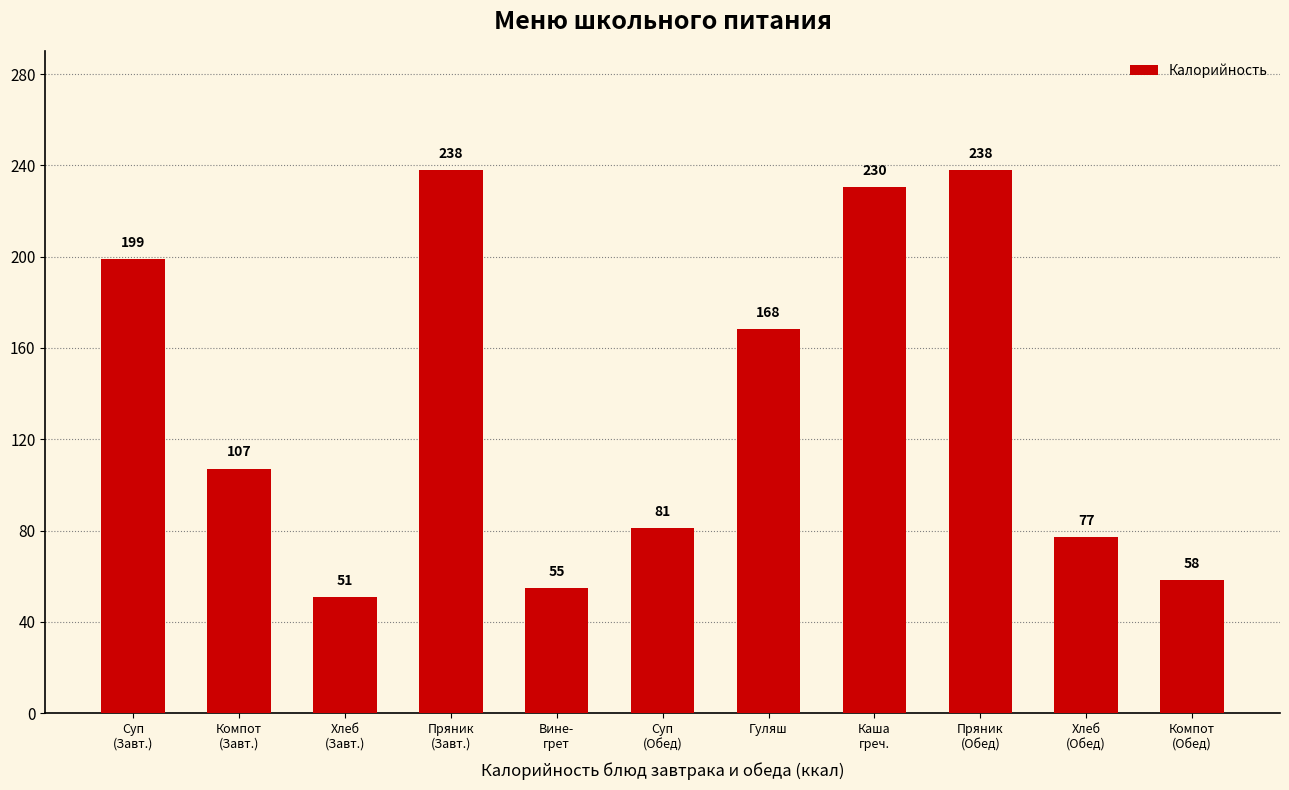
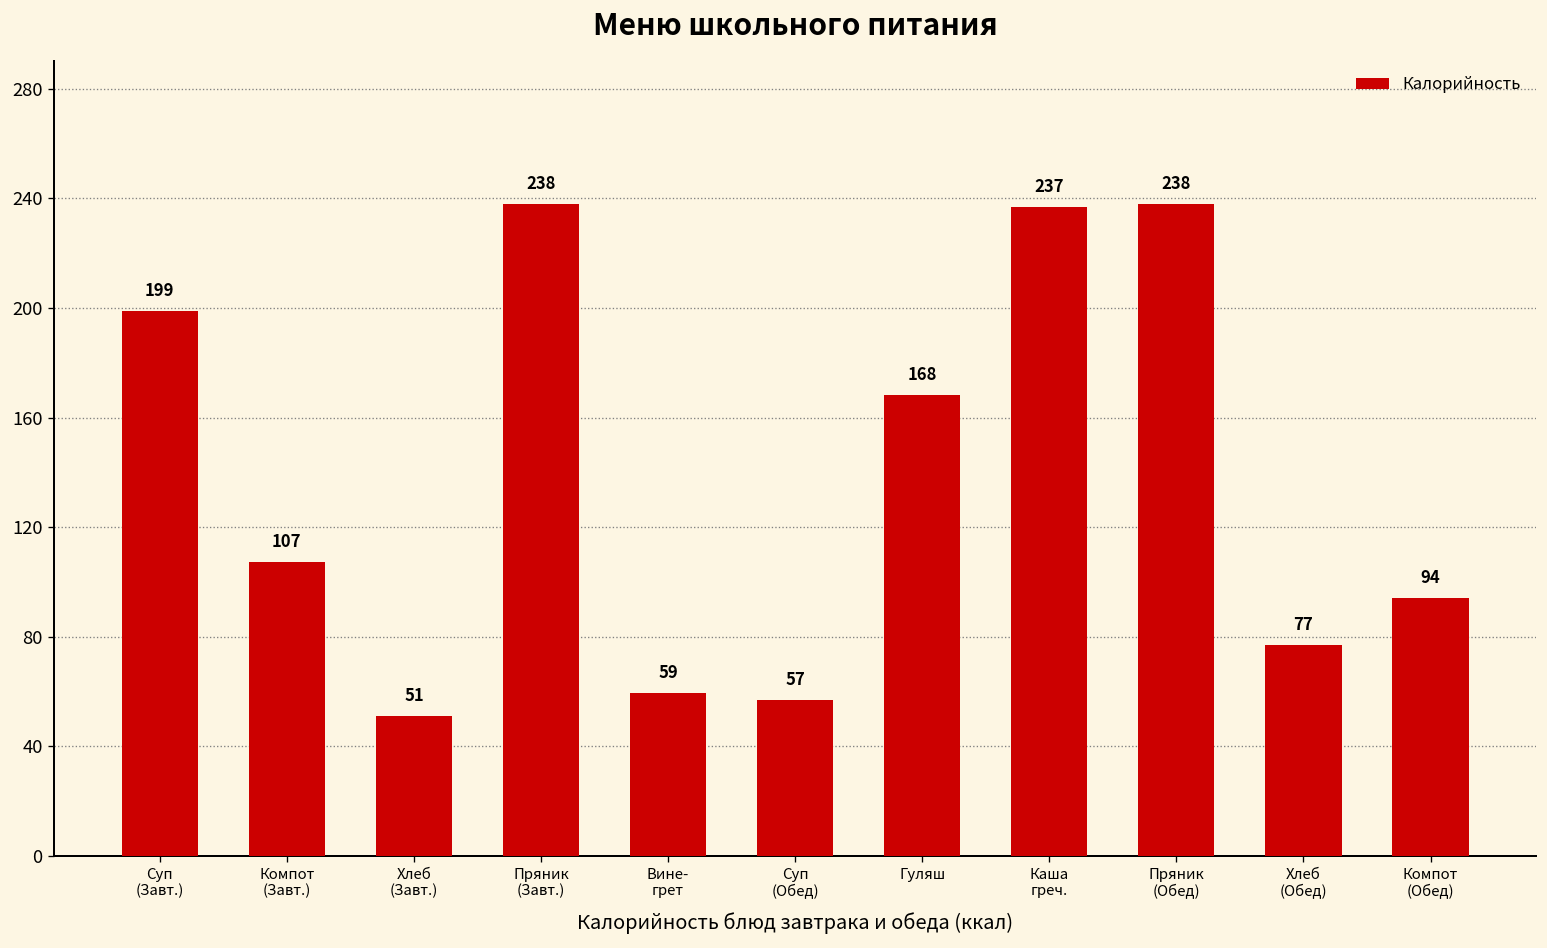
Вине- грет: 55 -> 59
Суп (Обед): 81 -> 57
Каша греч.: 230 -> 237
Компот (Обед): 58 -> 94
